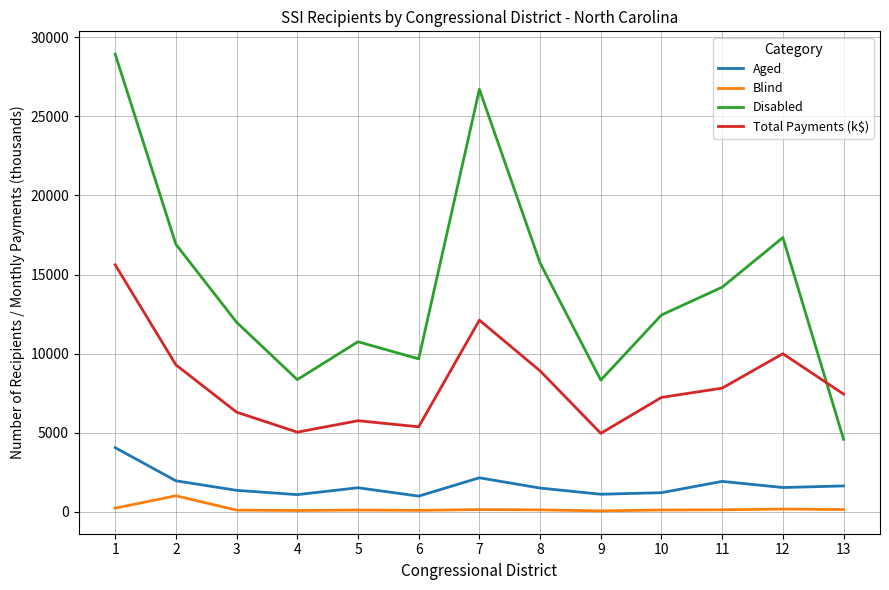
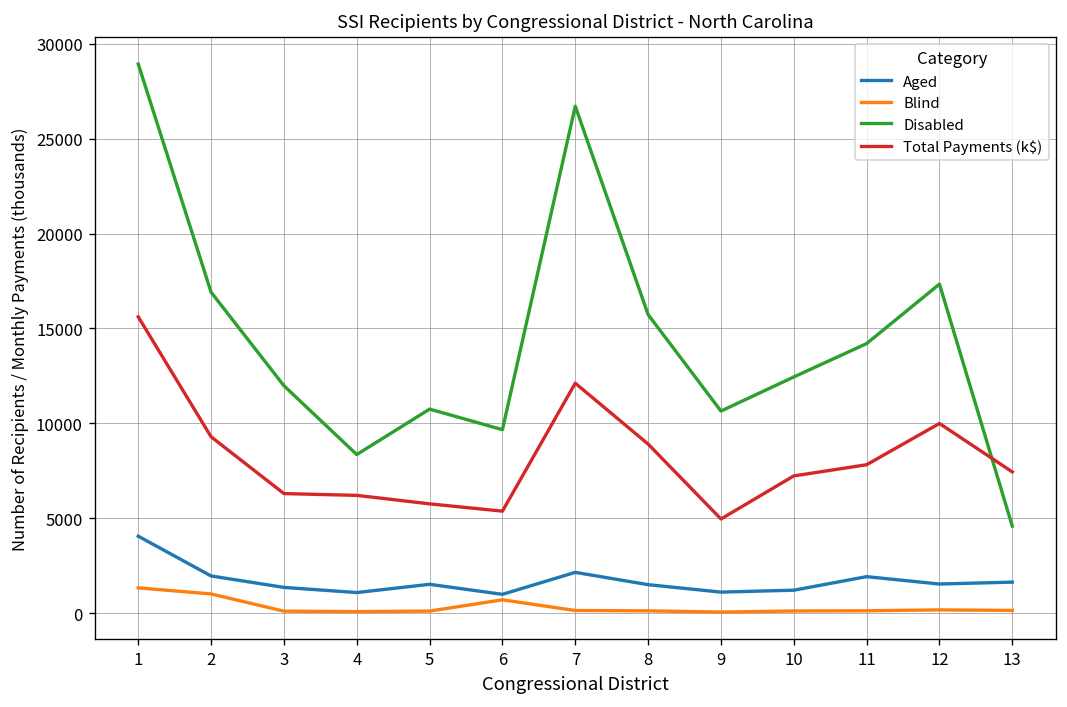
Blind, 1: 200 -> 1300
Total Payments (k$), 4: 5000 -> 6200
Blind, 6: 100 -> 700
Disabled, 9: 8300 -> 10700
